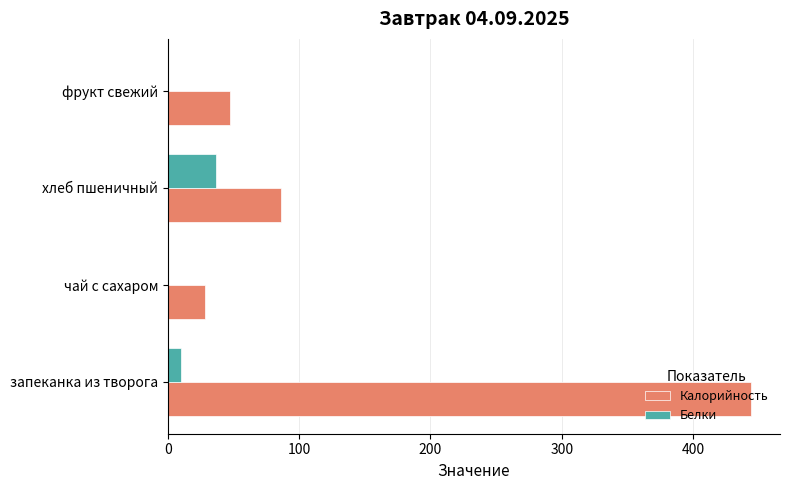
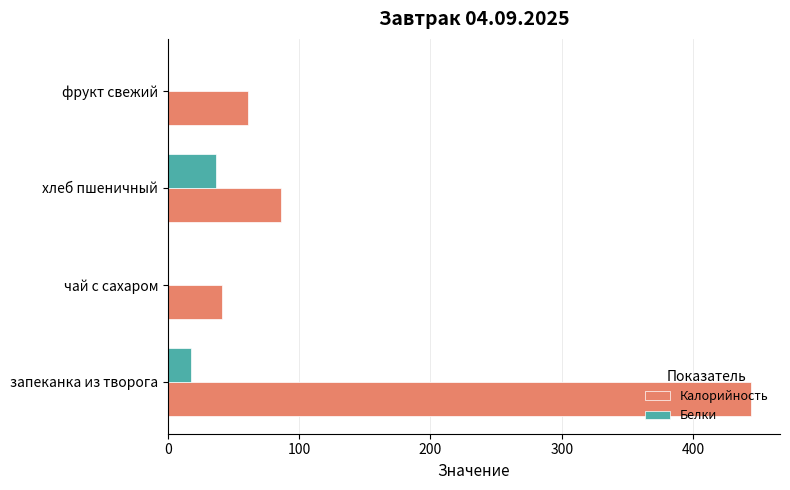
Калорийность, фрукт свежий: 47 -> 61
Калорийность, чай с сахаром: 28 -> 41
Белки, запеканка из творога: 10 -> 18
